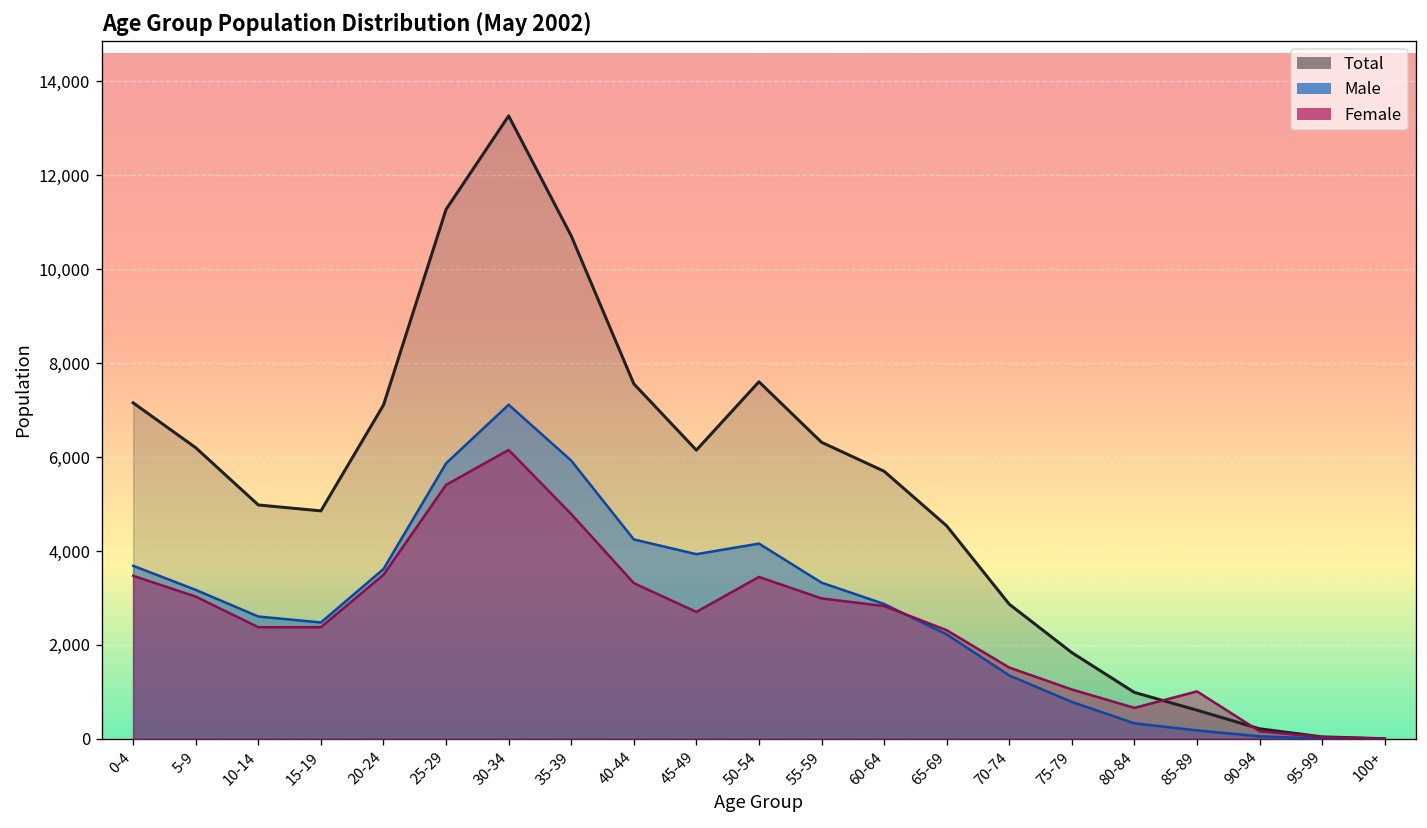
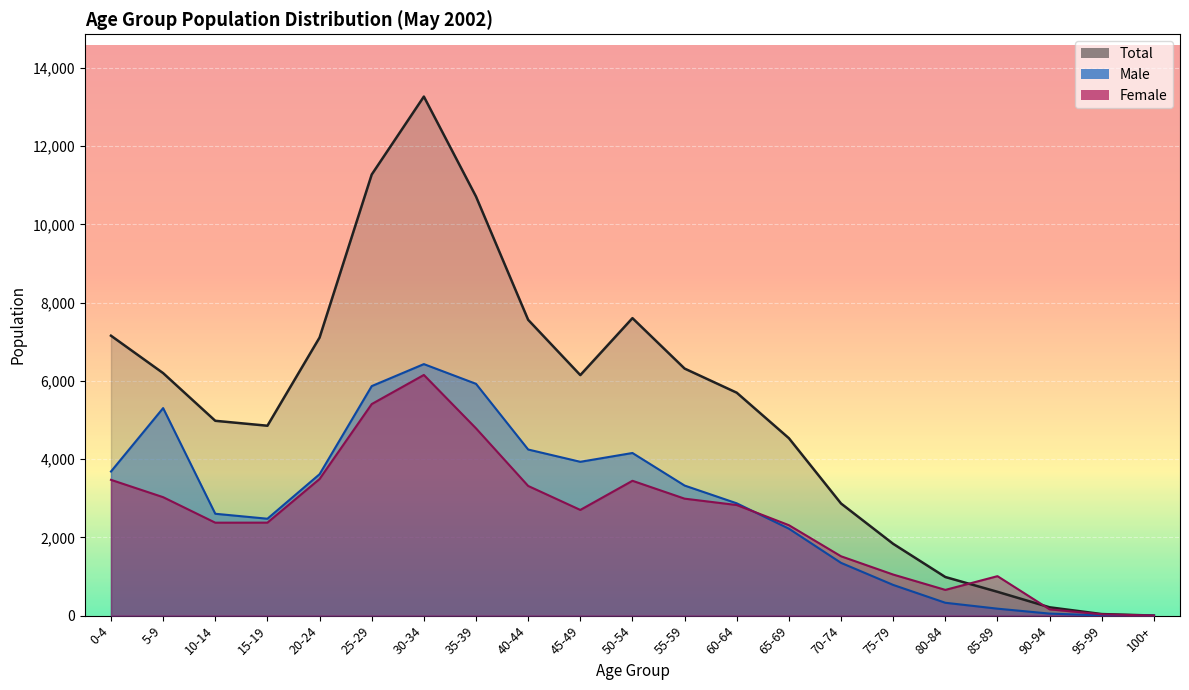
Male, 5-9: 3,200 -> 5,300
Male, 30-34: 7,100 -> 6,400
